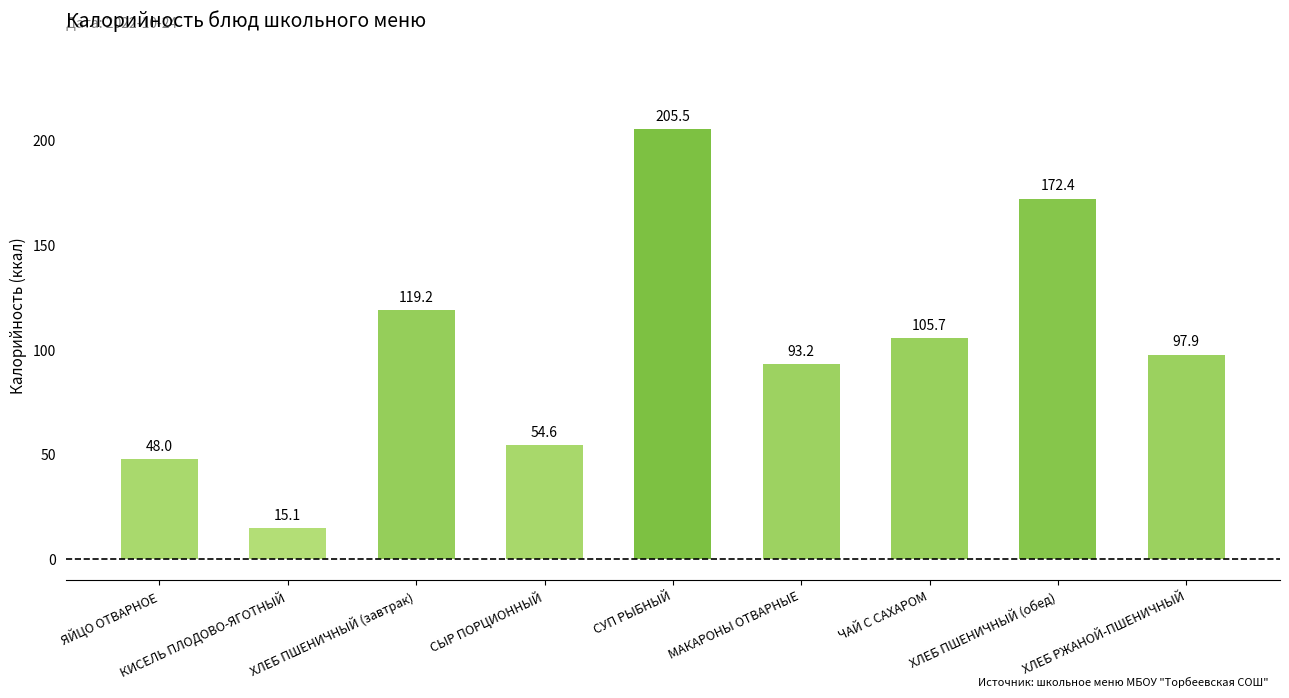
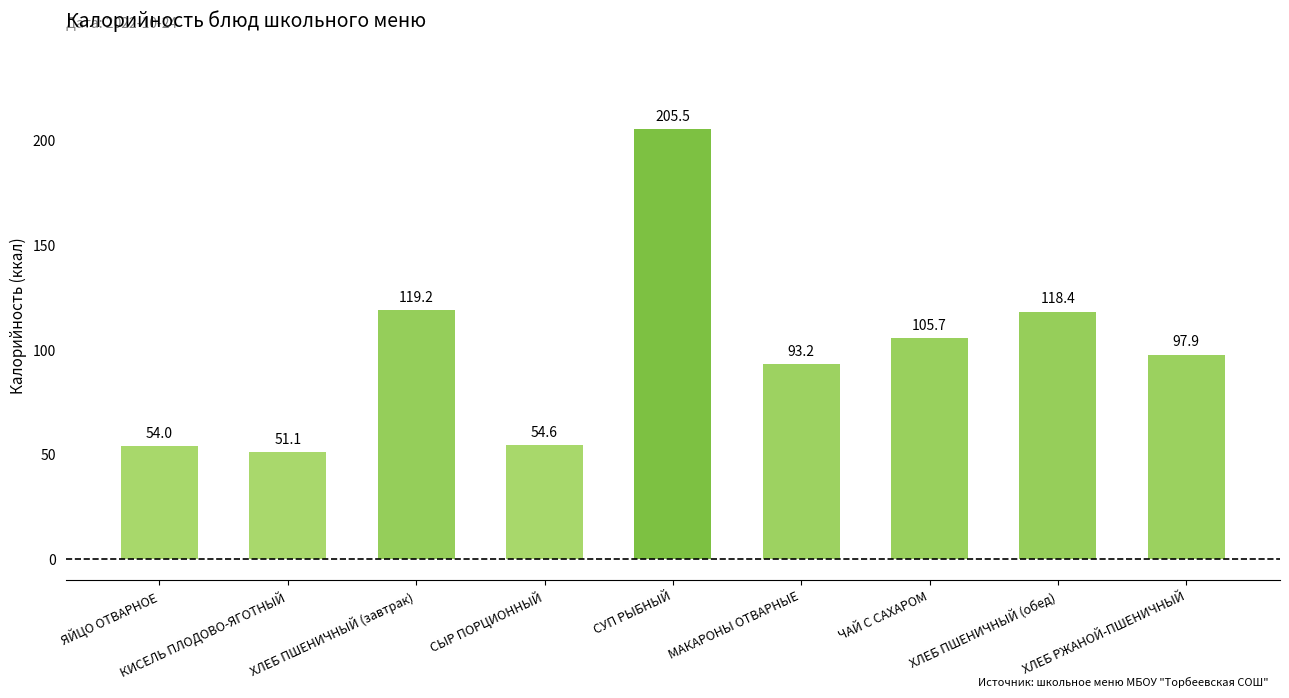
ЯЙЦО ОТВАРНОЕ: 48.0 -> 54.0
КИСЕЛЬ ПЛОДОВО-ЯГОТНЫЙ: 15.1 -> 51.1
ХЛЕБ ПШЕНИЧНЫЙ (обед): 172.4 -> 118.4
